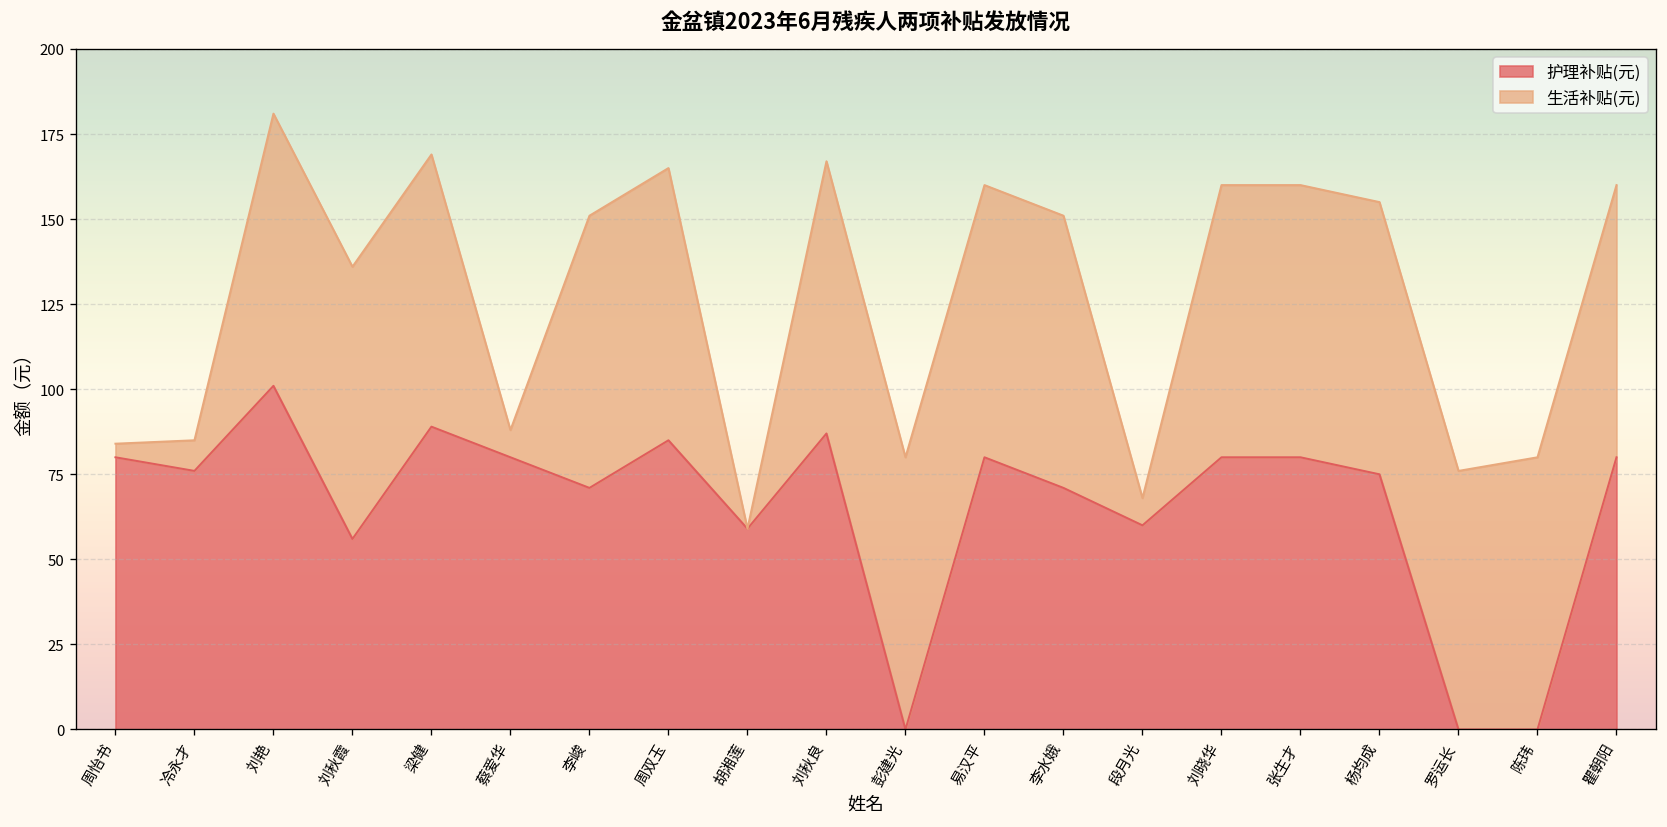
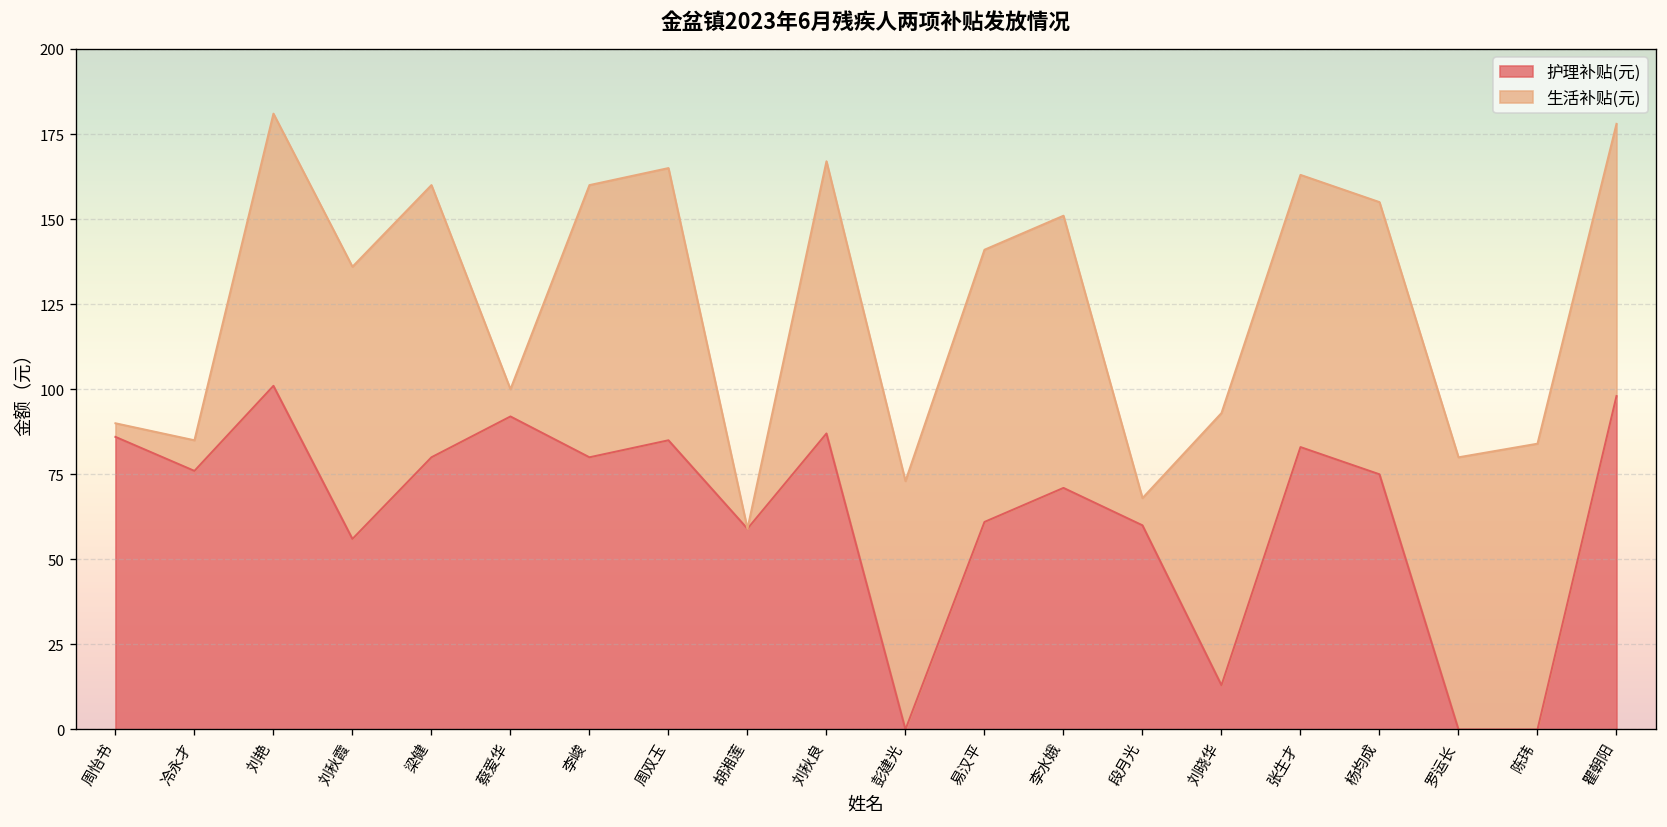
护理补贴(元), 周怡书: 80 -> 86
护理补贴(元), 梁健: 89 -> 80
护理补贴(元), 蔡爱华: 80 -> 92
护理补贴(元), 李峻: 71 -> 80
生活补贴(元), 彭建光: 80 -> 73
护理补贴(元), 易汉平: 80 -> 61
护理补贴(元), 刘晓华: 80 -> 13
护理补贴(元), 张生才: 80 -> 83
生活补贴(元), 罗运长: 76 -> 80
生活补贴(元), 陈玮: 80 -> 84
护理补贴(元), 瞿朝阳: 80 -> 98
